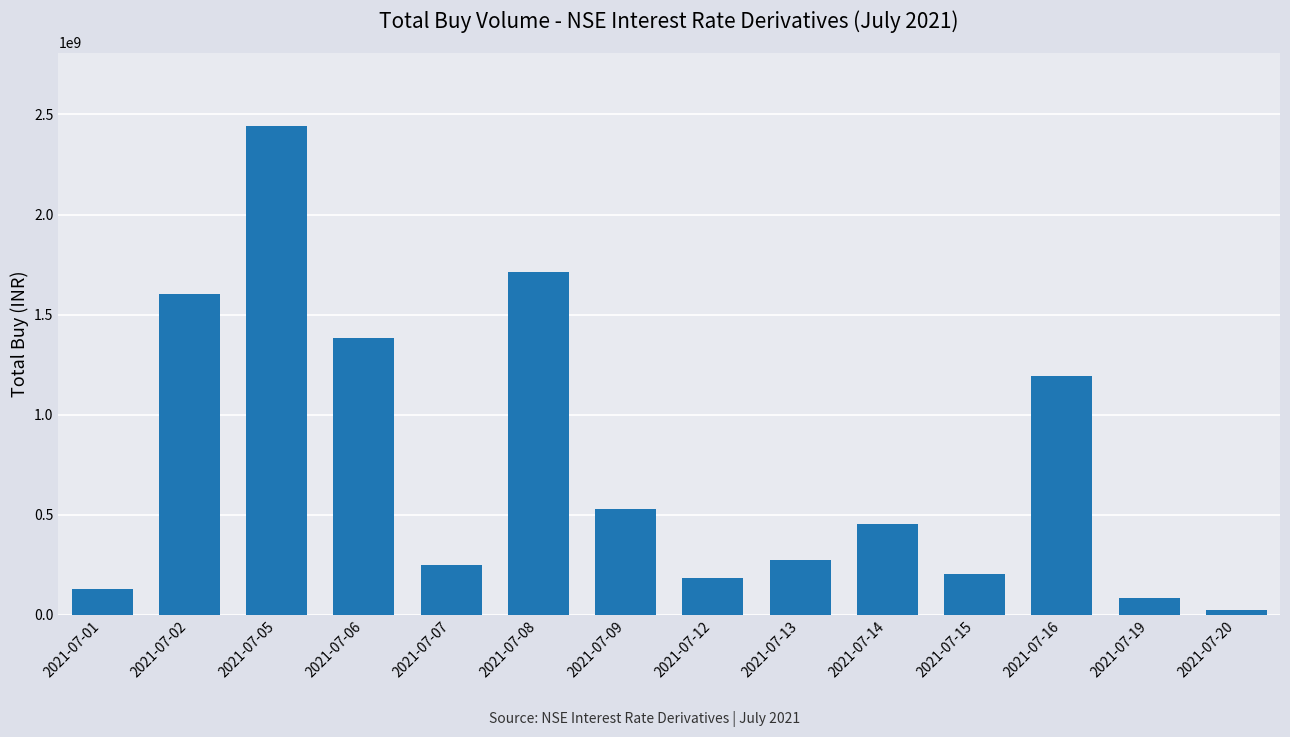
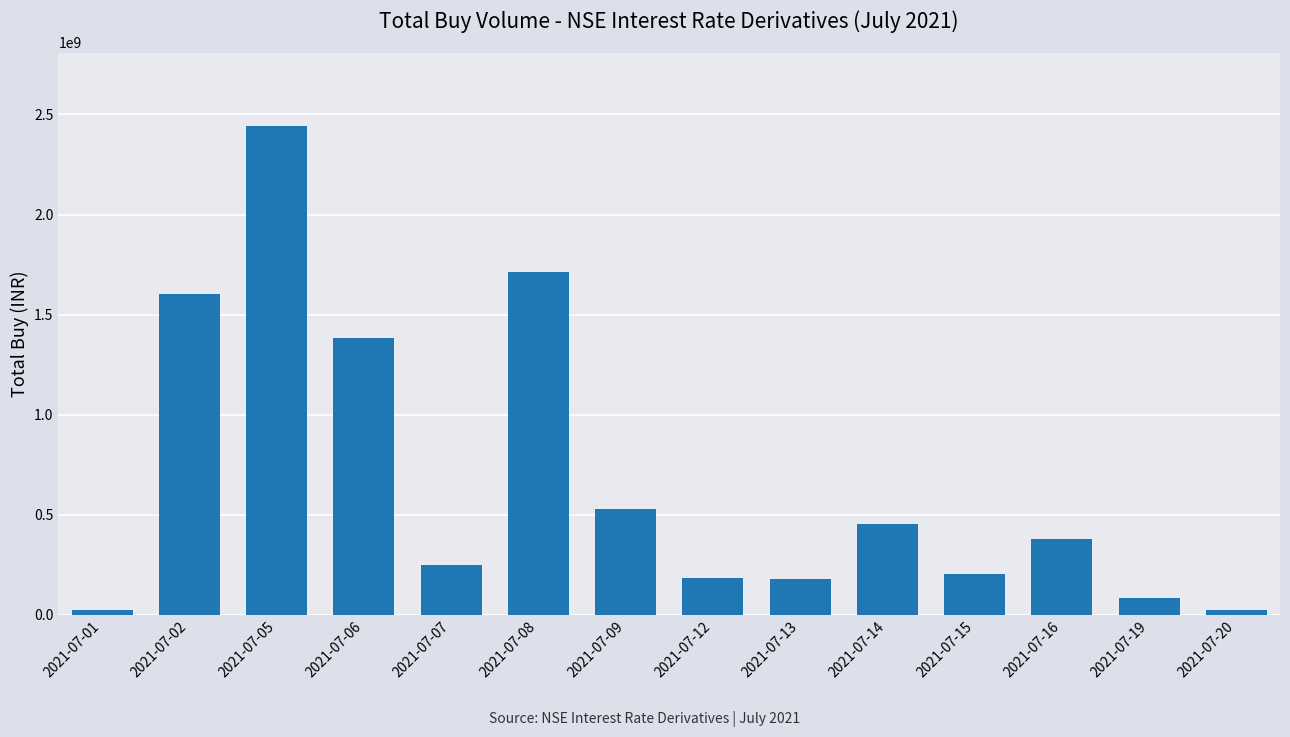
2021-07-01: 130000000 -> 30000000
2021-07-13: 270000000 -> 180000000
2021-07-16: 1190000000 -> 380000000
